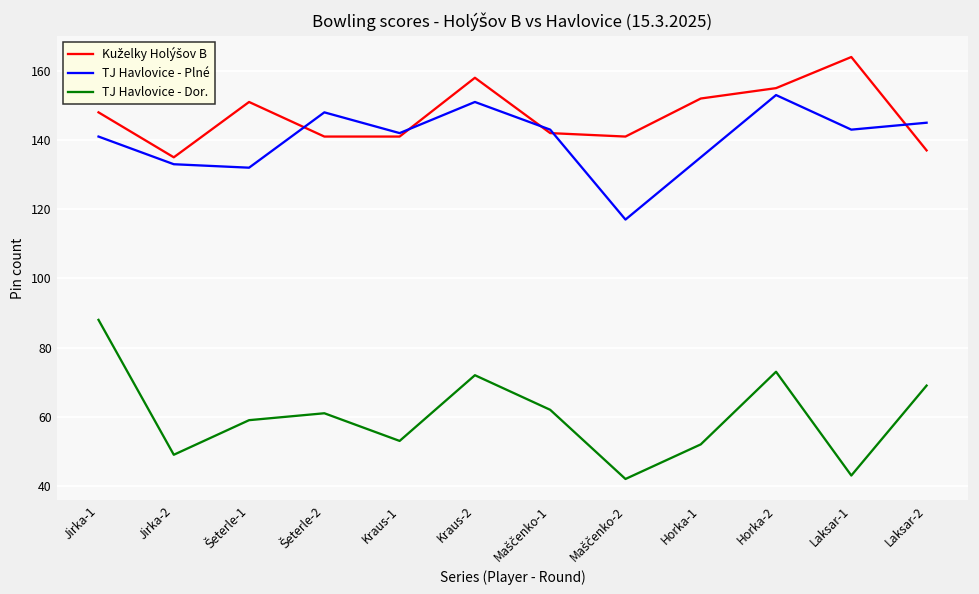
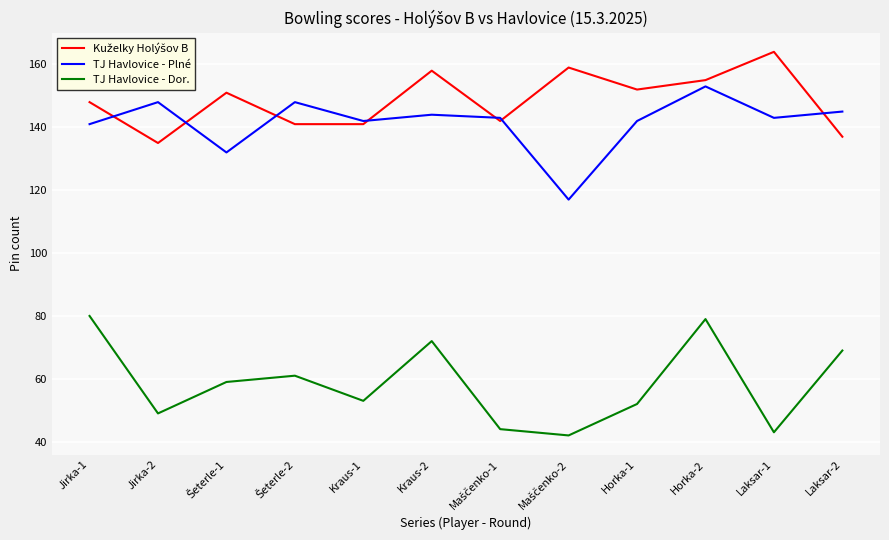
TJ Havlovice - Dor., Jirka-1: 88 -> 80
TJ Havlovice - Plné, Jirka-2: 133 -> 148
TJ Havlovice - Plné, Kraus-2: 151 -> 144
TJ Havlovice - Dor., Maščenko-1: 62 -> 44
Kuželky Holýšov B, Maščenko-2: 141 -> 159
TJ Havlovice - Plné, Horka-1: 135 -> 142
TJ Havlovice - Dor., Horka-2: 73 -> 79
